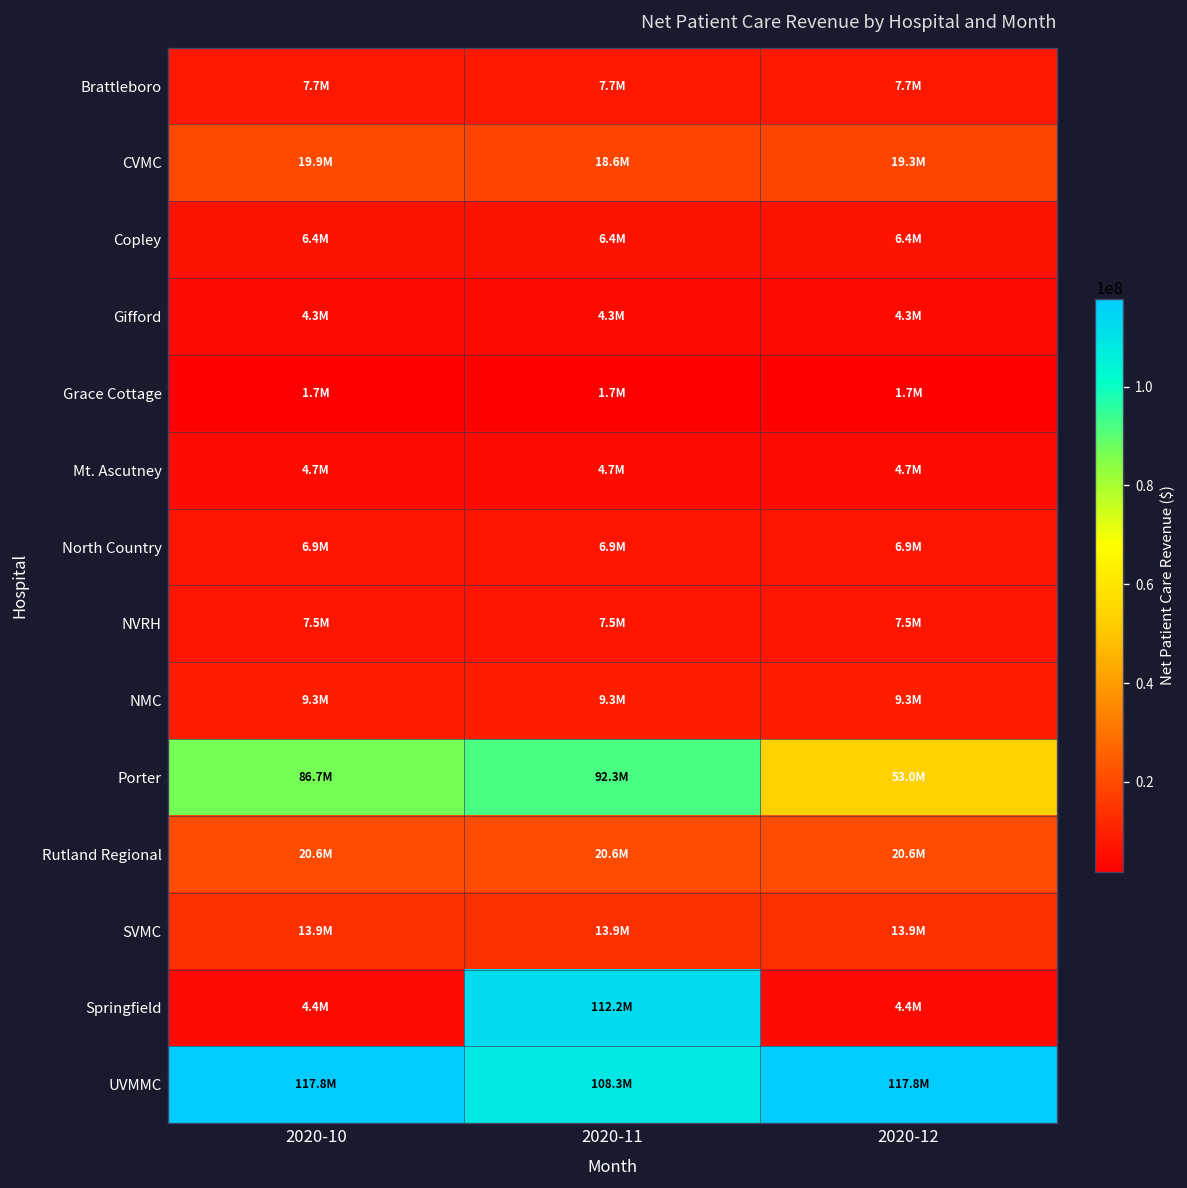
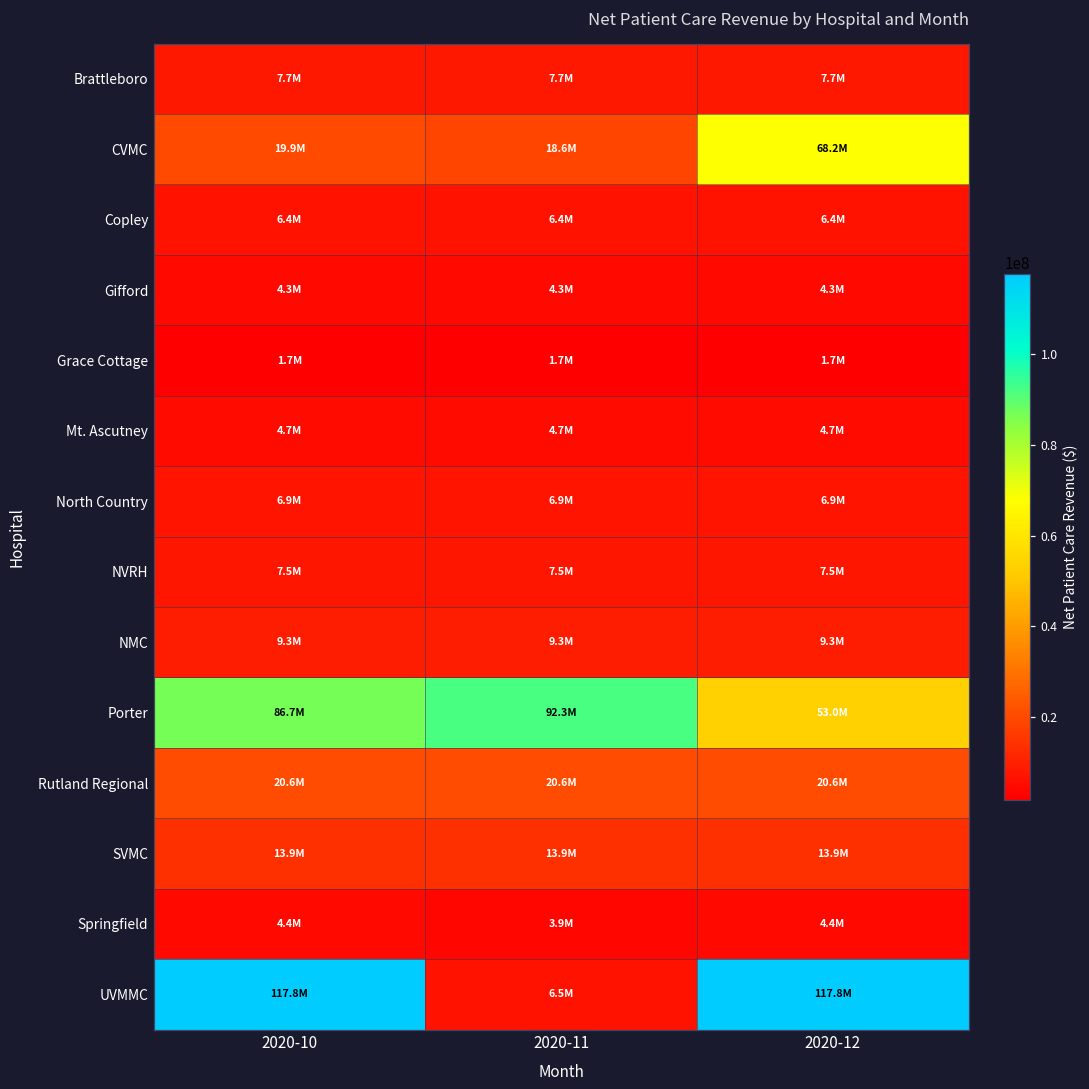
CVMC, 2020-12: 19.3M -> 68.2M
Springfield, 2020-11: 112.2M -> 3.9M
UVMMC, 2020-11: 108.3M -> 6.5M
